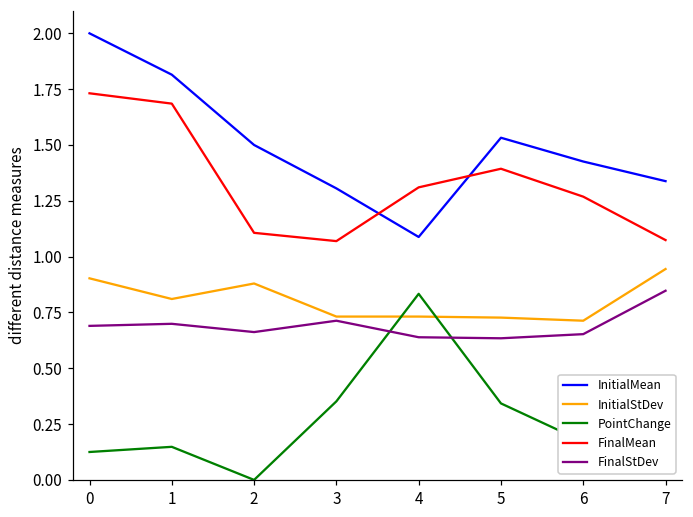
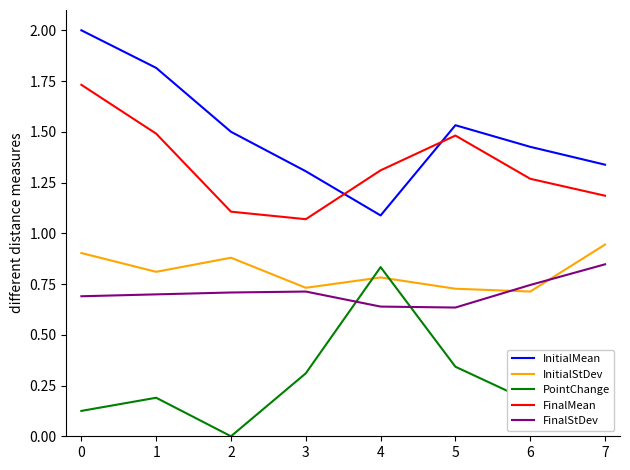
PointChange, 1: 0.15 -> 0.19
FinalMean, 1: 1.69 -> 1.49
FinalStDev, 2: 0.66 -> 0.71
PointChange, 3: 0.35 -> 0.31
InitialStDev, 4: 0.73 -> 0.78
FinalMean, 5: 1.39 -> 1.48
FinalStDev, 6: 0.65 -> 0.75
FinalMean, 7: 1.07 -> 1.19
